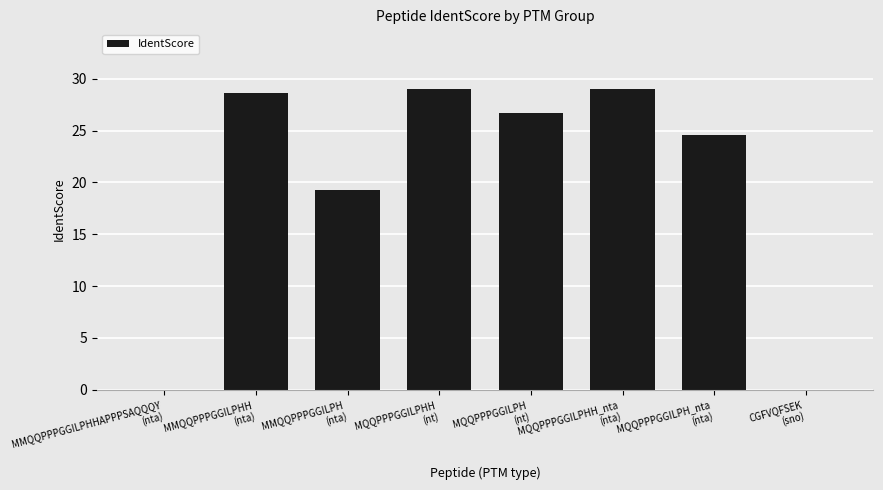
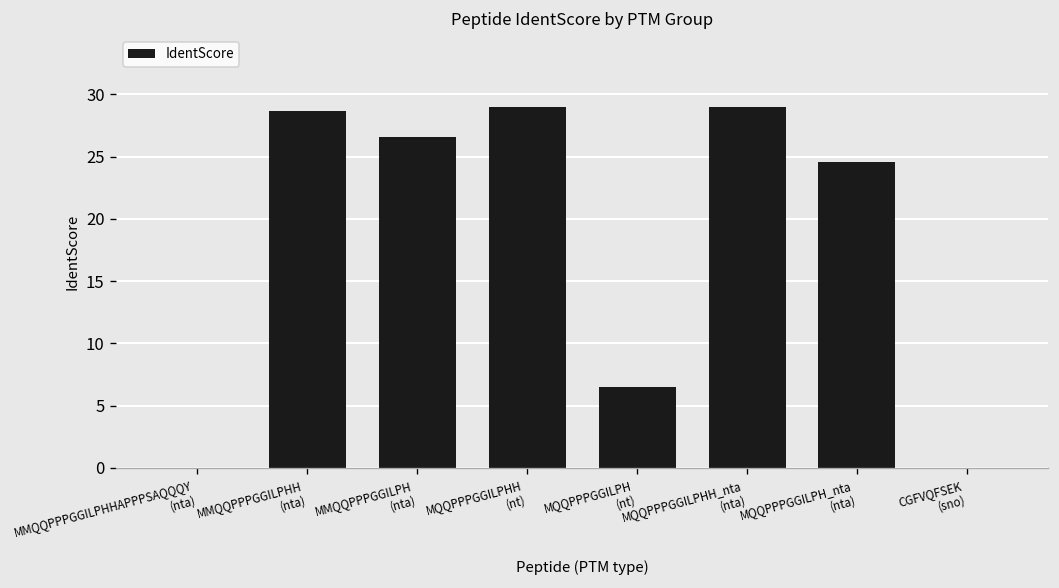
MMQQPPPGGILPH (nta): 19.3 -> 26.6
MQQPPPGGILPH (nt): 26.7 -> 6.5
